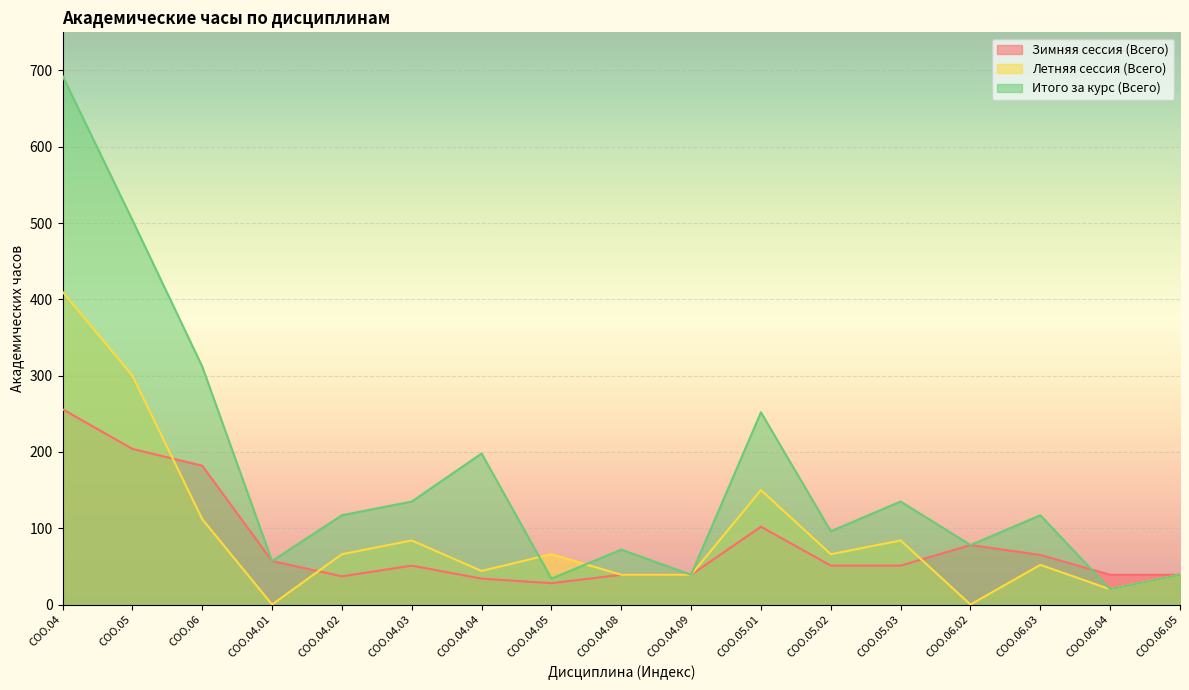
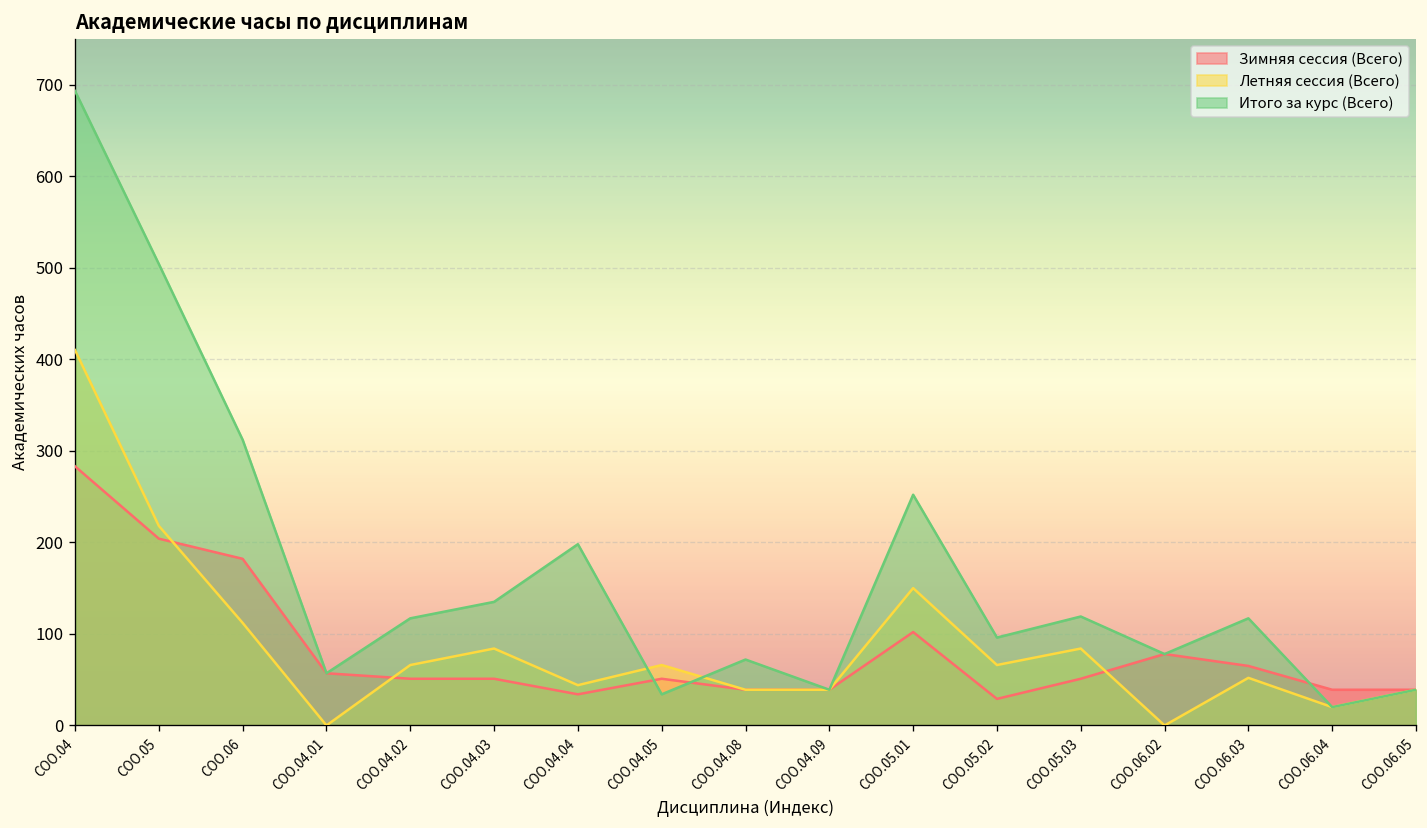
Зимняя сессия (Всего), СОО.04: 260 -> 280
Летняя сессия (Всего), СОО.05: 300 -> 220
Зимняя сессия (Всего), СОО.04.02: 40 -> 50
Зимняя сессия (Всего), СОО.04.05: 30 -> 50
Зимняя сессия (Всего), СОО.05.02: 50 -> 30
Итого за курс (Всего), СОО.05.03: 140 -> 120
